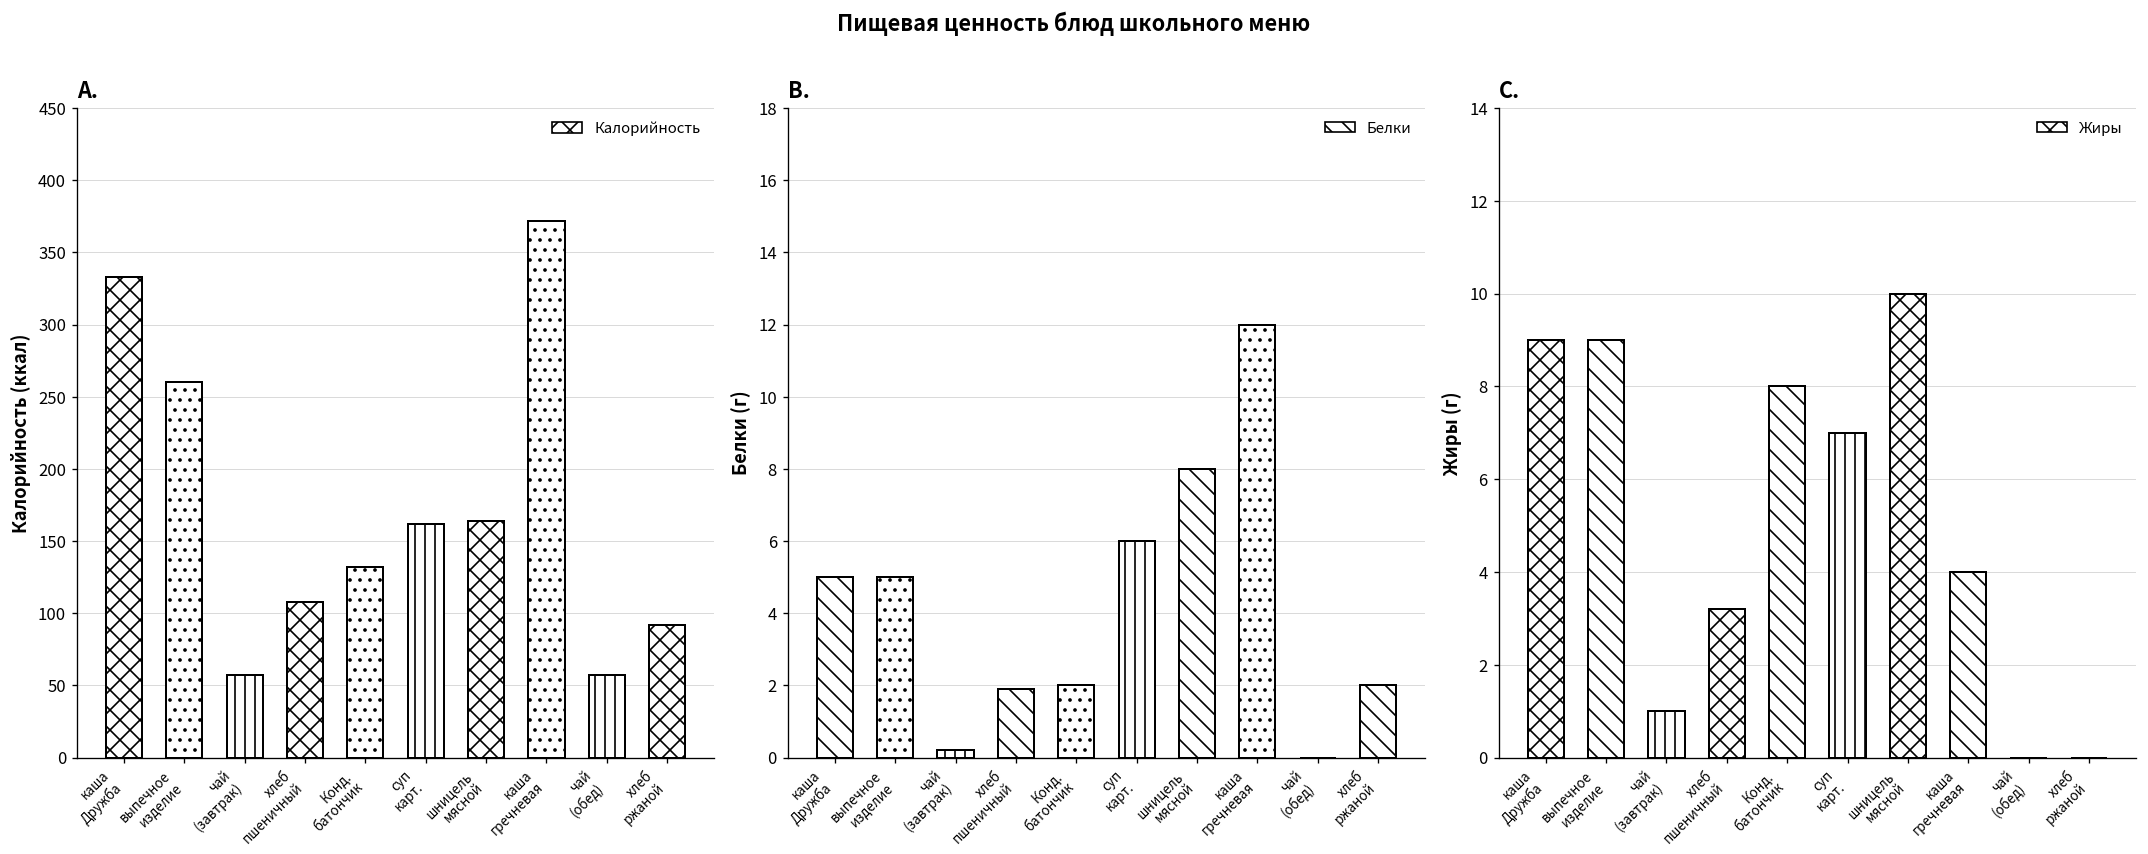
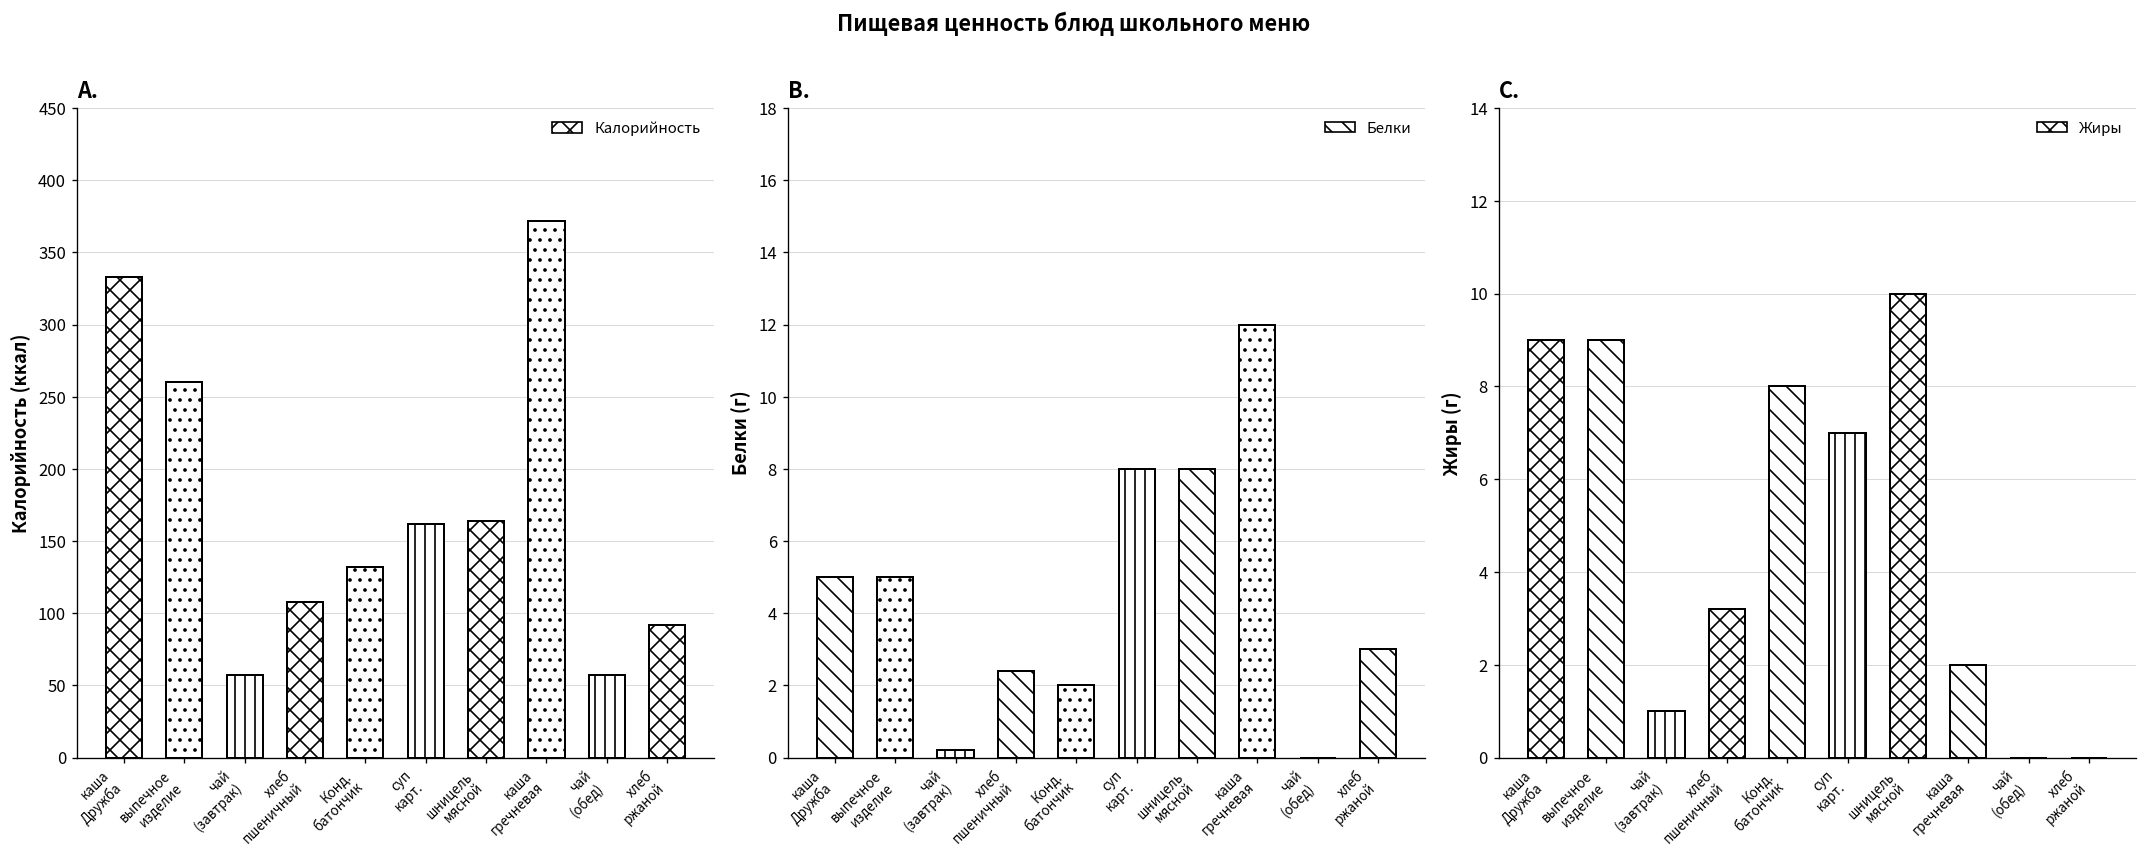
B., хлеб пшеничный: 1.9 -> 2.4
B., суп карт.: 6 -> 8
B., хлеб ржаной: 2 -> 3
C., каша гречневая: 4 -> 2
